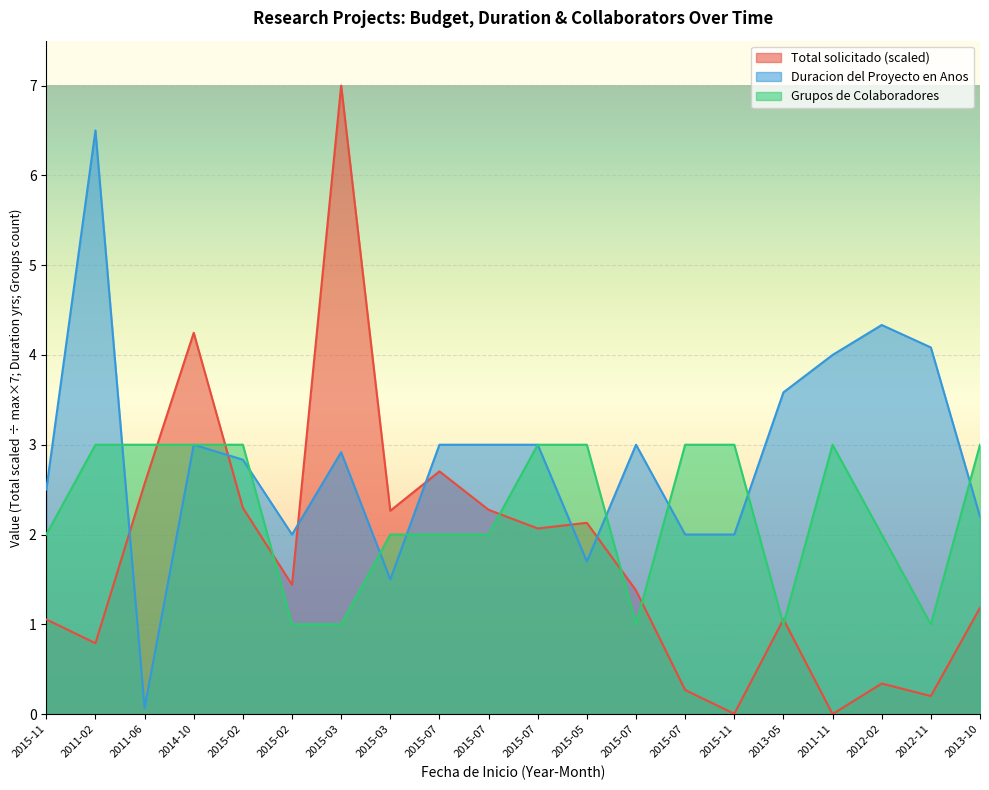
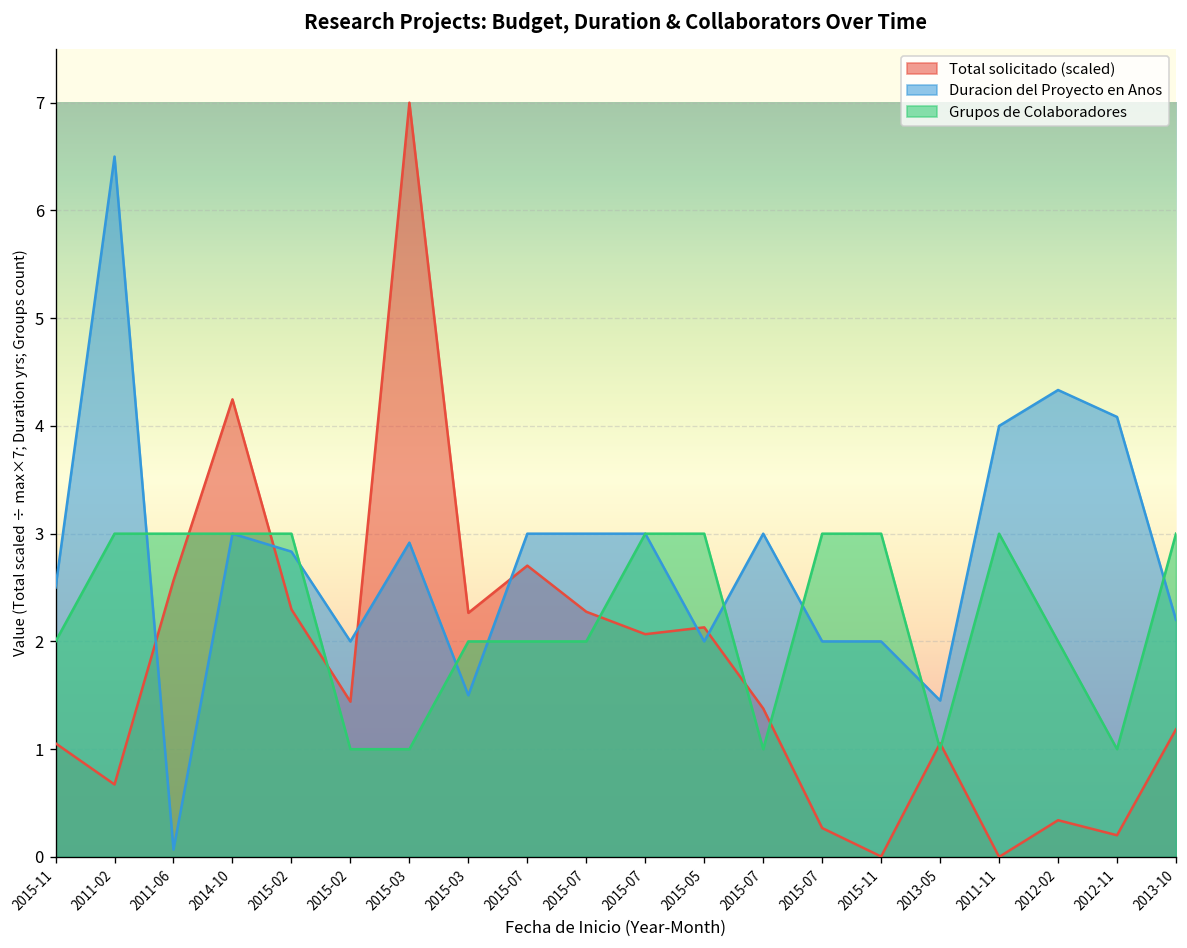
Total solicitado (scaled), 2011-02: 0.8 -> 0.7
Duracion del Proyecto en Anos, 2015-05: 1.7 -> 2.0
Duracion del Proyecto en Anos, 2013-05: 3.6 -> 1.5
